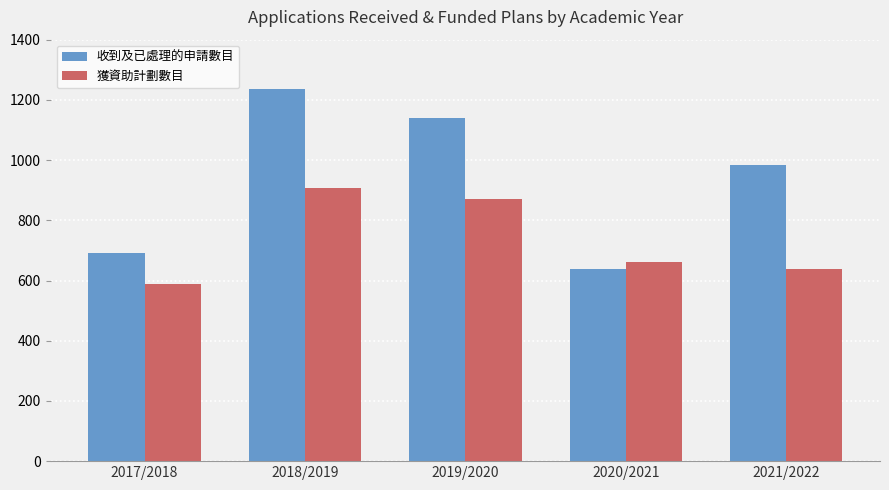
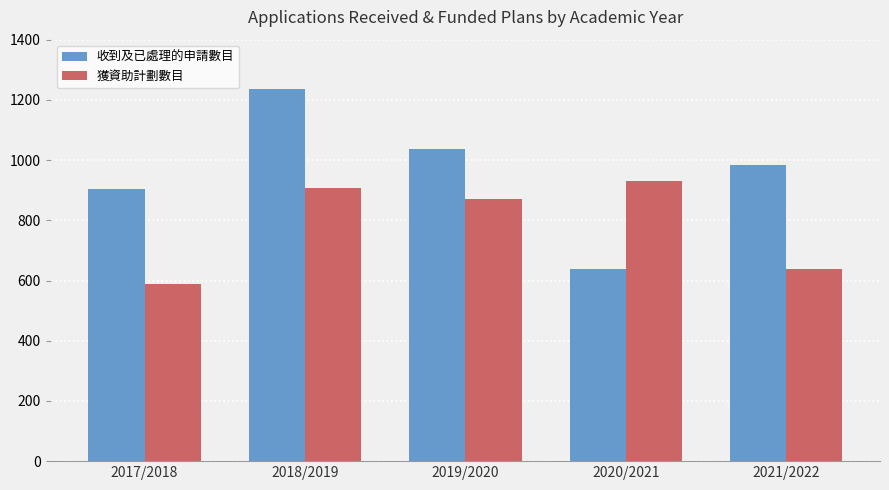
收到及已處理的申請數目, 2017/2018: 690 -> 900
收到及已處理的申請數目, 2019/2020: 1140 -> 1040
獲資助計劃數目, 2020/2021: 660 -> 930
